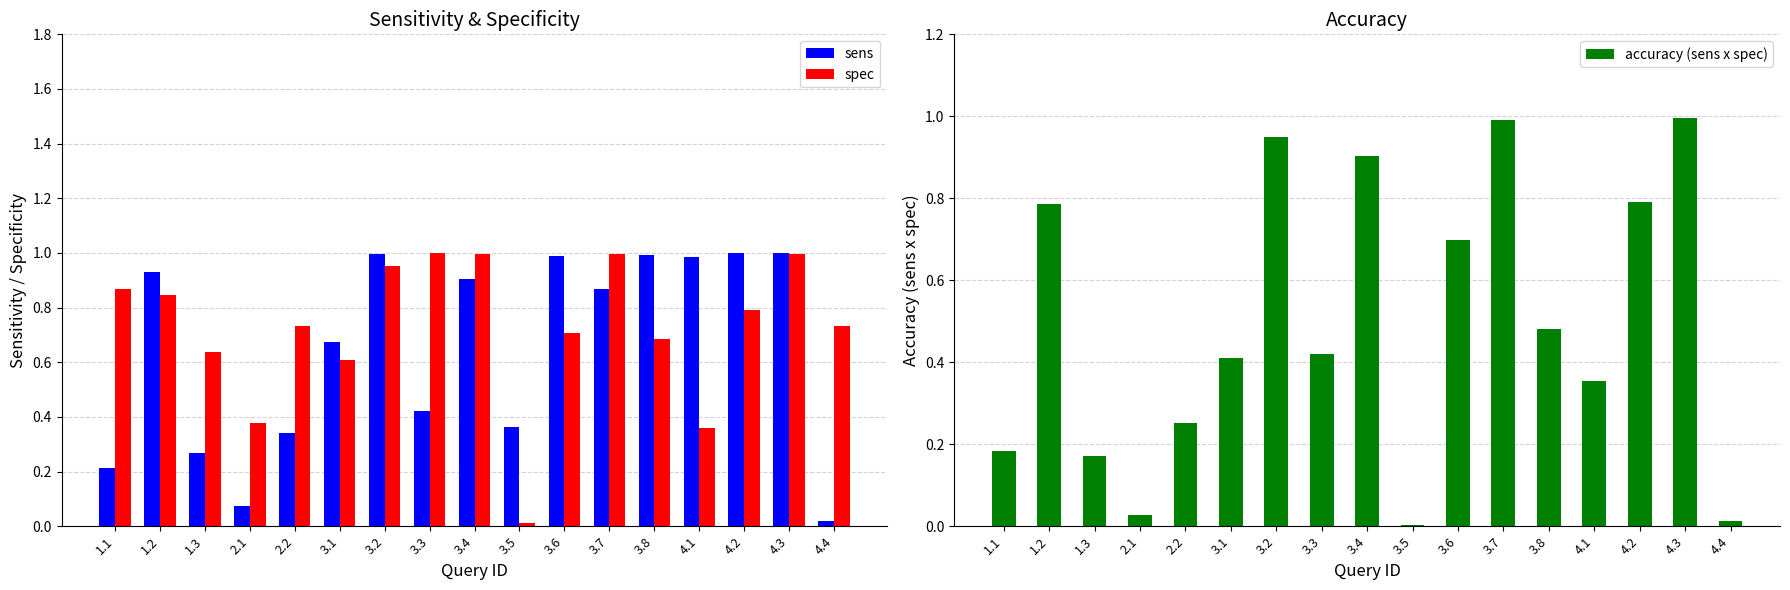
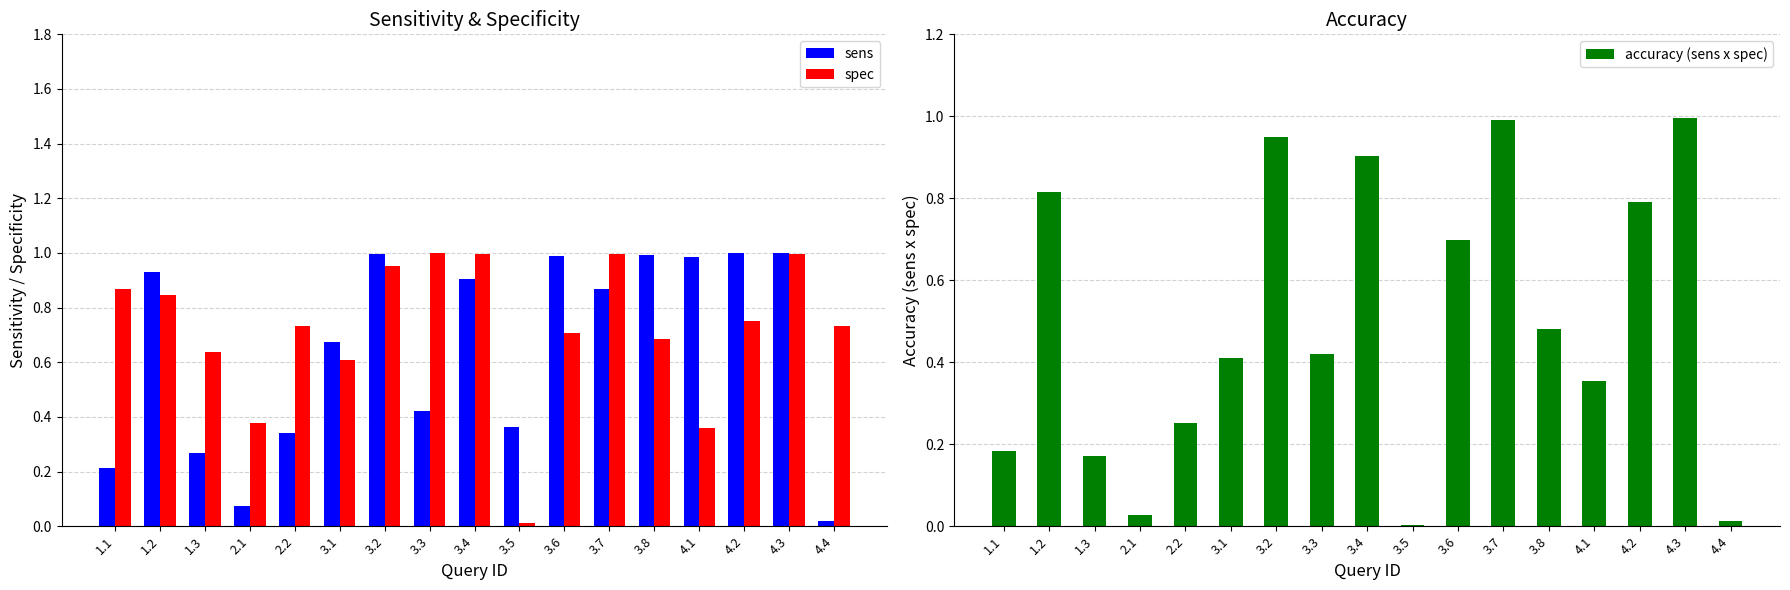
Sensitivity & Specificity, spec, 4.2: 0.79 -> 0.75
Accuracy, 1.2: 0.79 -> 0.81
